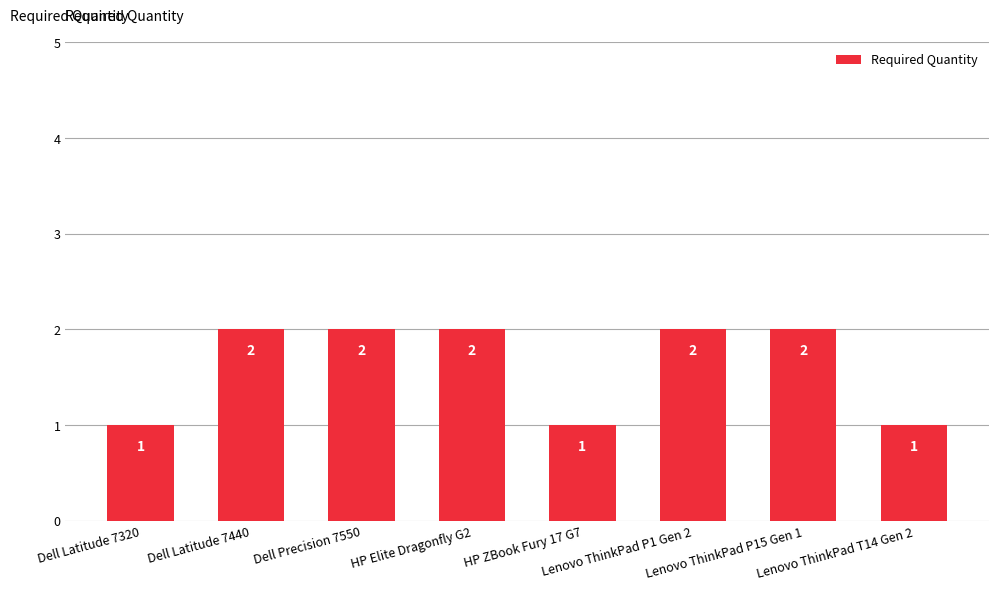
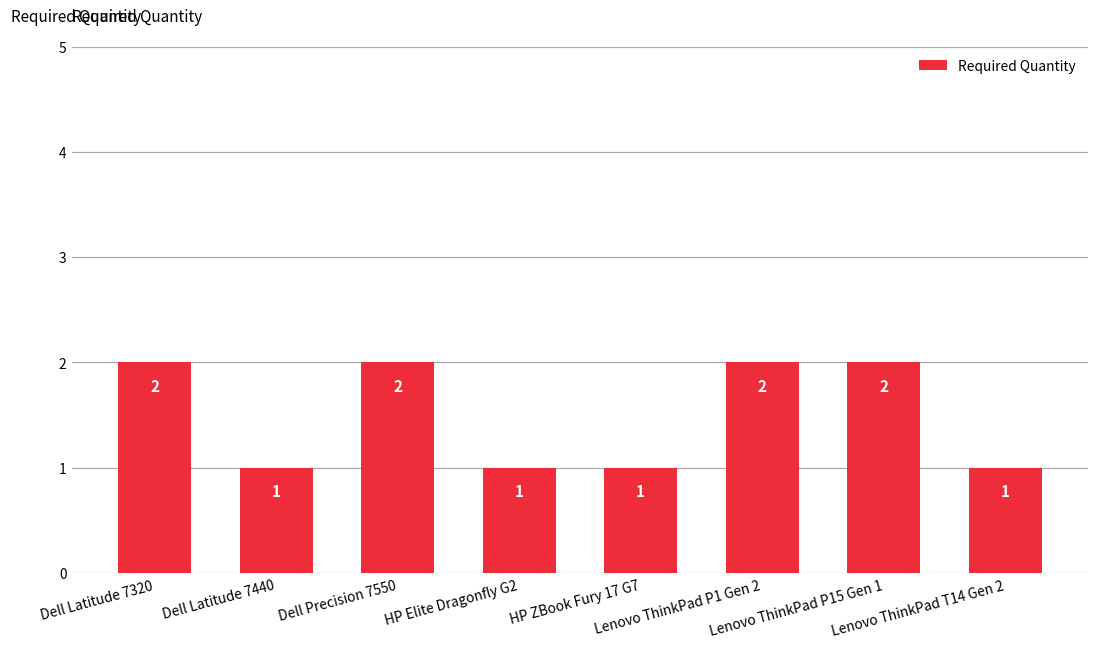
Dell Latitude 7320: 1 -> 2
Dell Latitude 7440: 2 -> 1
HP Elite Dragonfly G2: 2 -> 1
